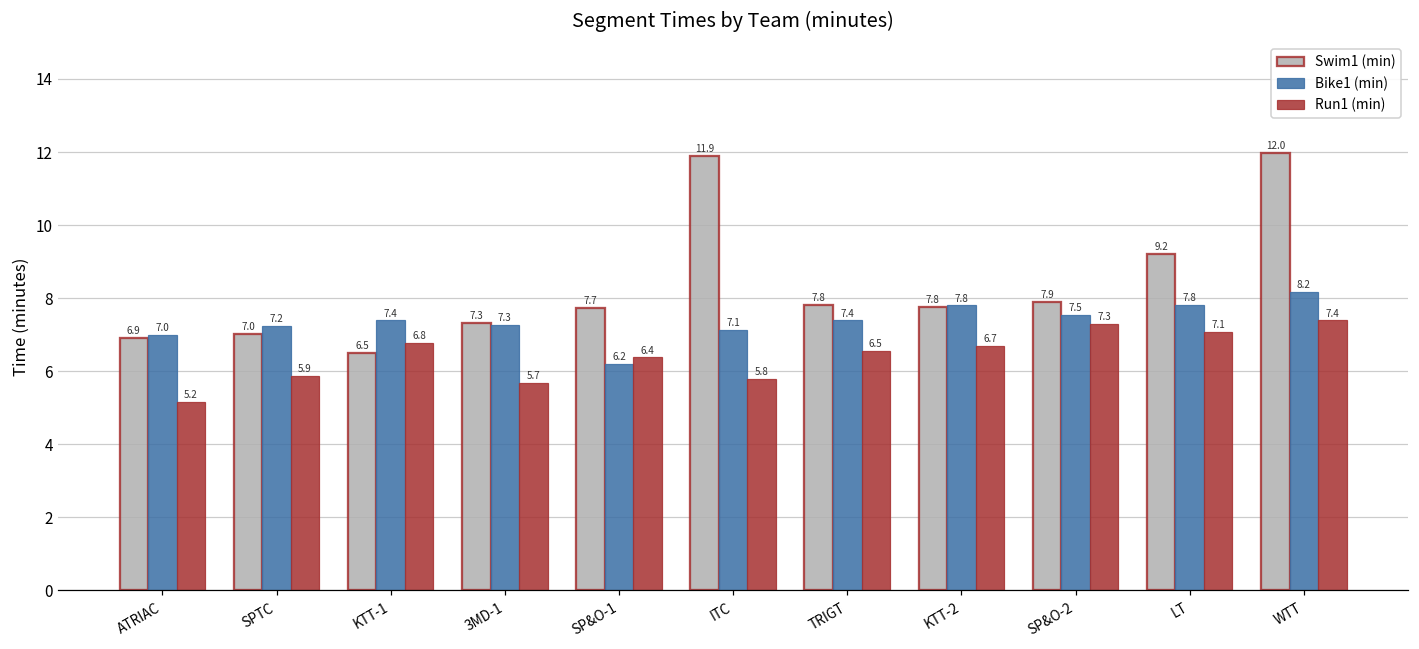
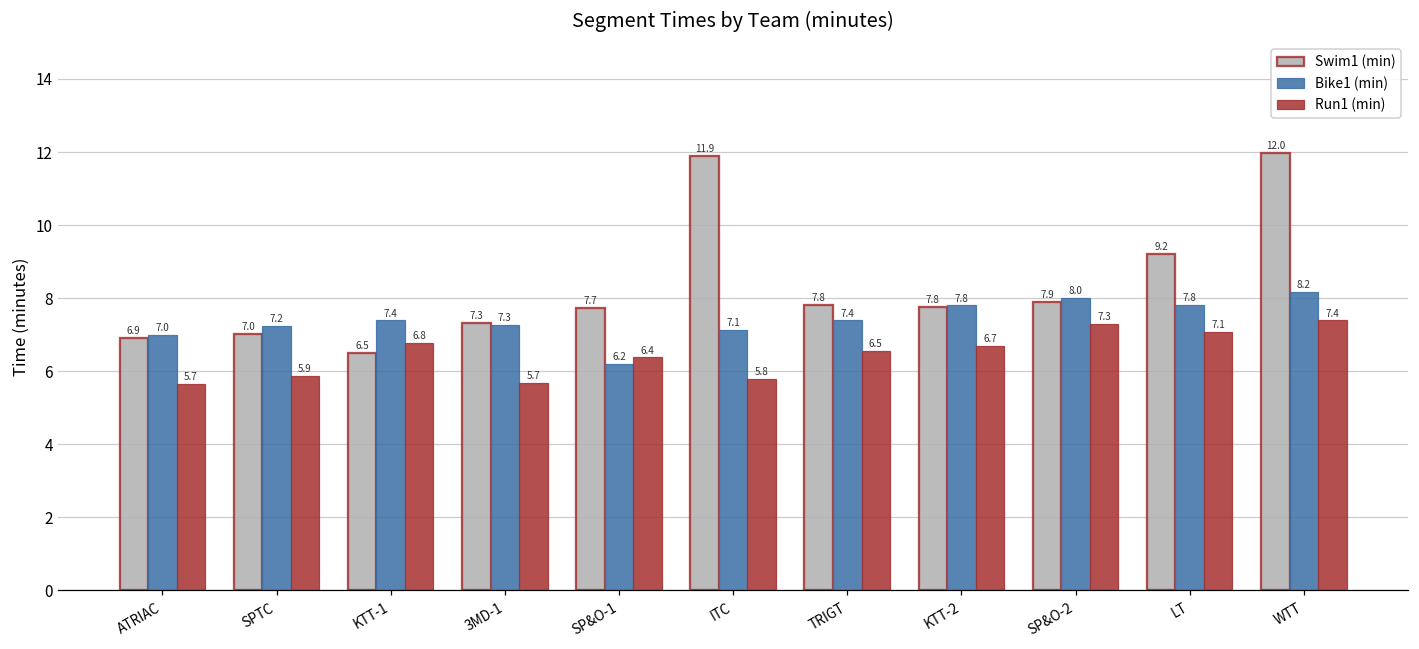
Run1 (min), ATRIAC: 5.2 -> 5.7
Bike1 (min), SP&O-2: 7.5 -> 8.0
